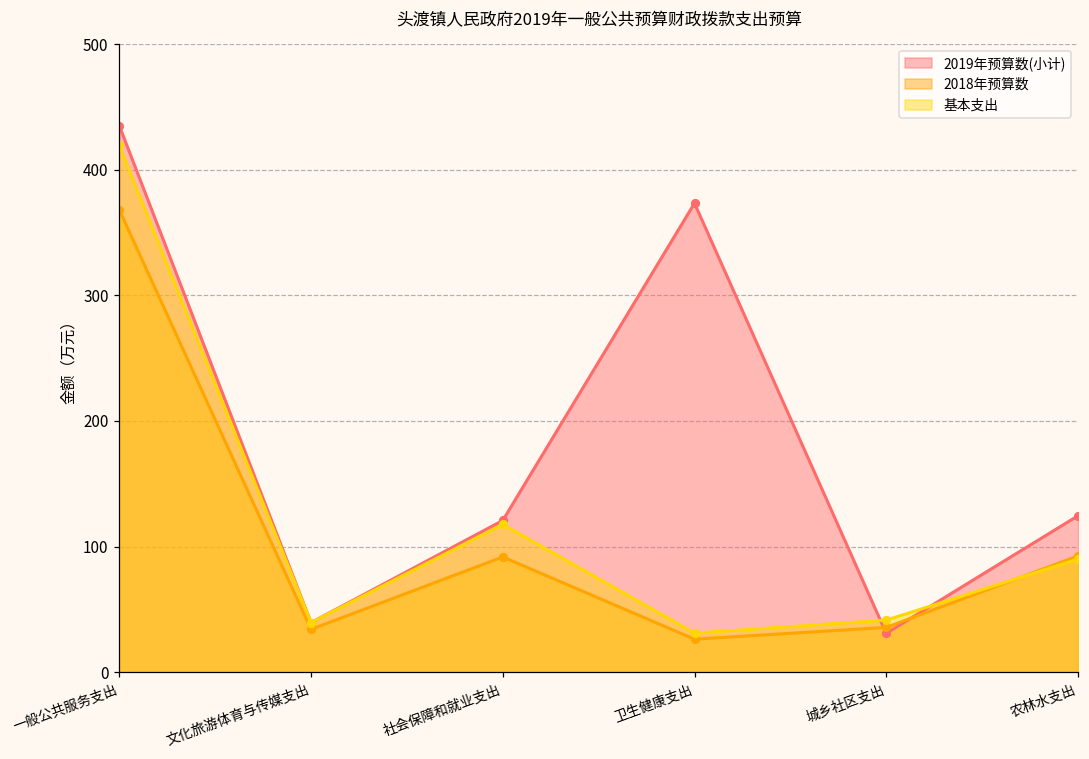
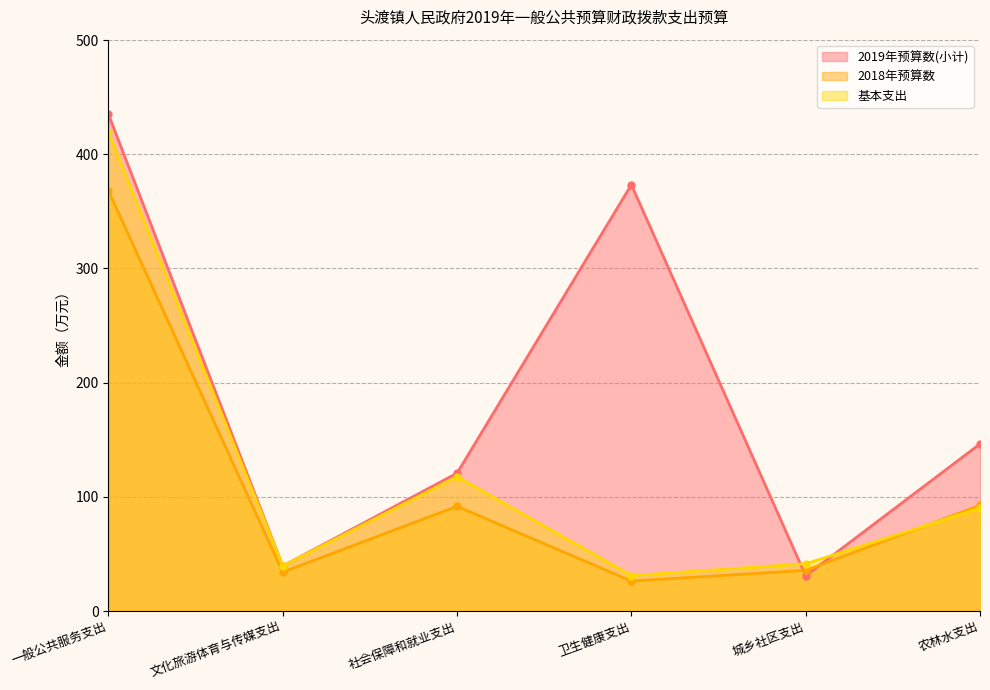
2019年预算数(小计), 农林水支出: 125 -> 146
